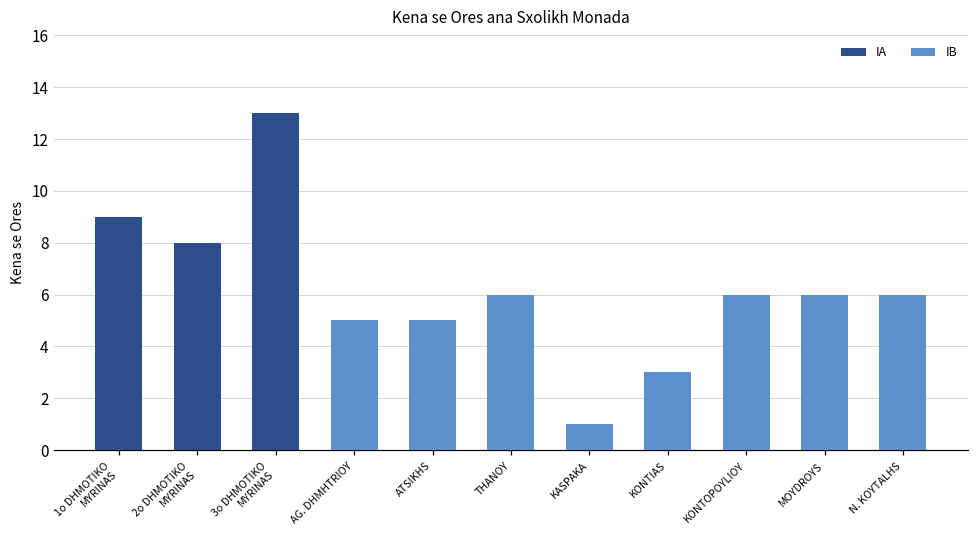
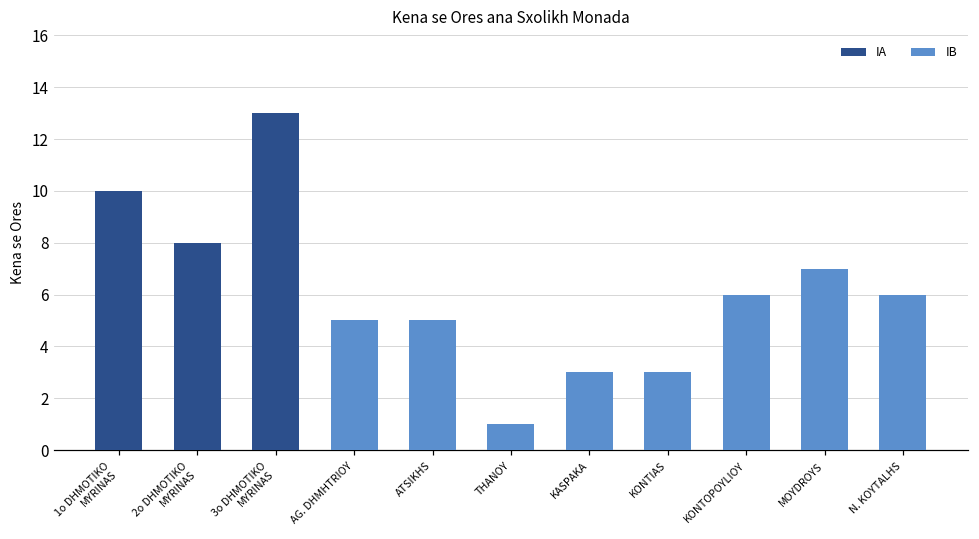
IA, 1o DHMOTIKO MYRINAS: 9 -> 10
IB, THANOY: 6 -> 1
IB, KASPAKA: 1 -> 3
IB, MOYDROYS: 6 -> 7
